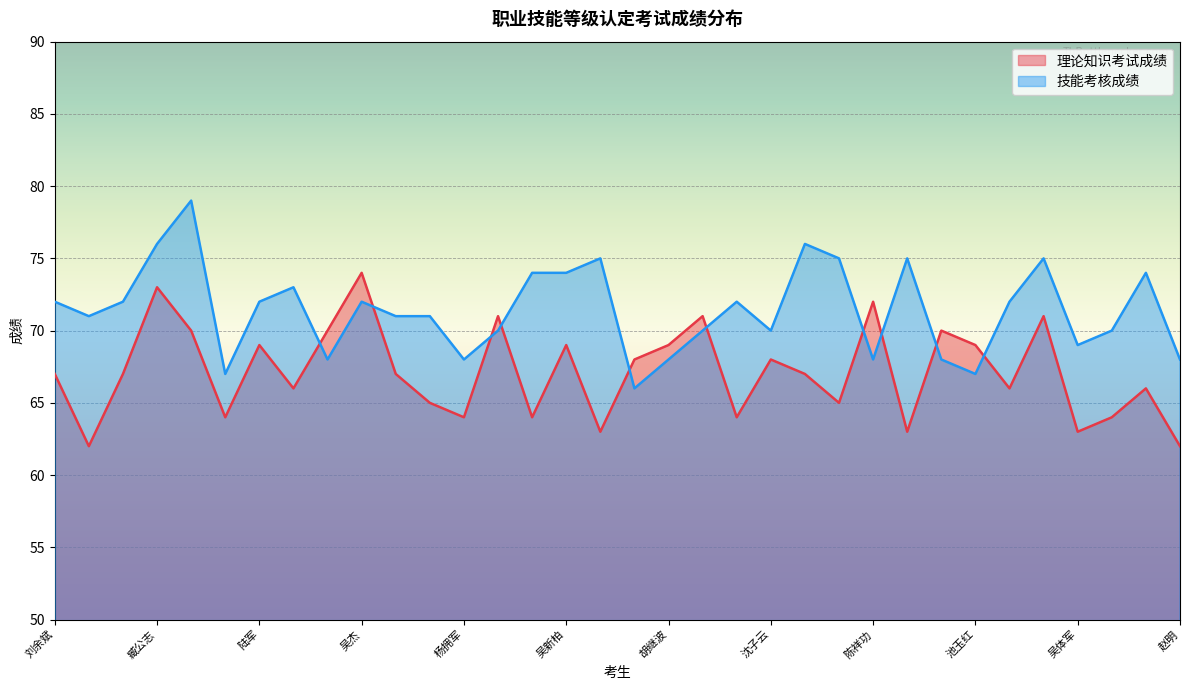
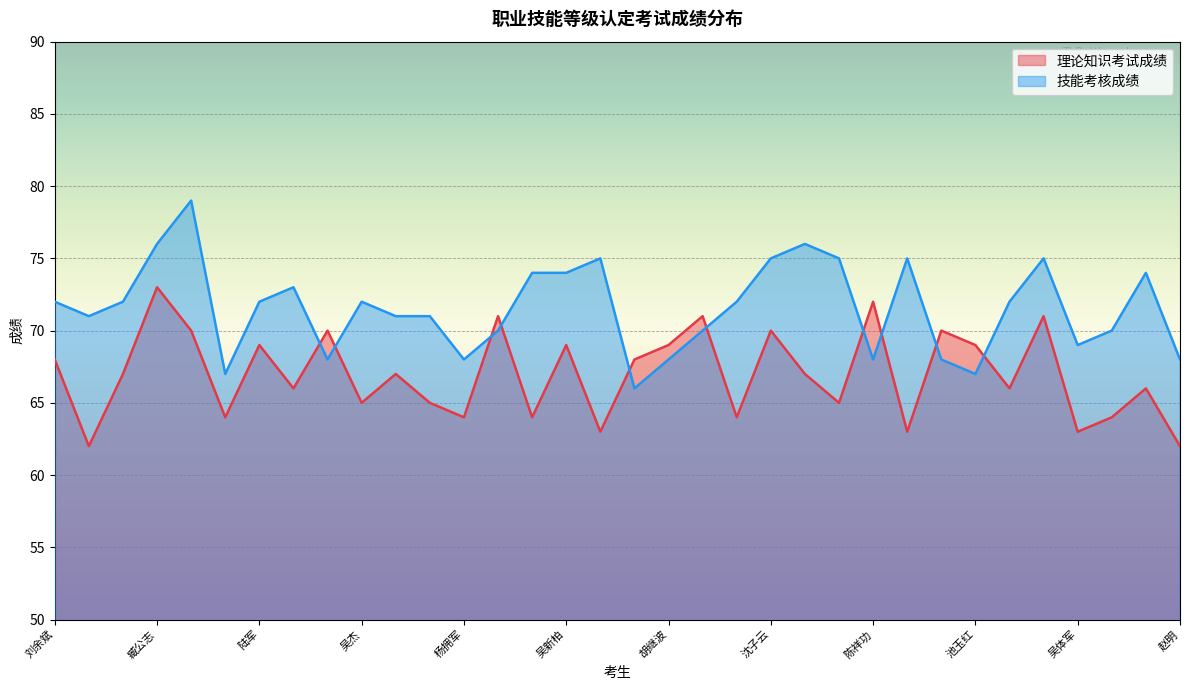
理论知识考试成绩, 刘余斌: 67 -> 68
理论知识考试成绩, 吴杰: 74 -> 65
理论知识考试成绩, 沈子云: 68 -> 70
技能考核成绩, 沈子云: 70 -> 75
